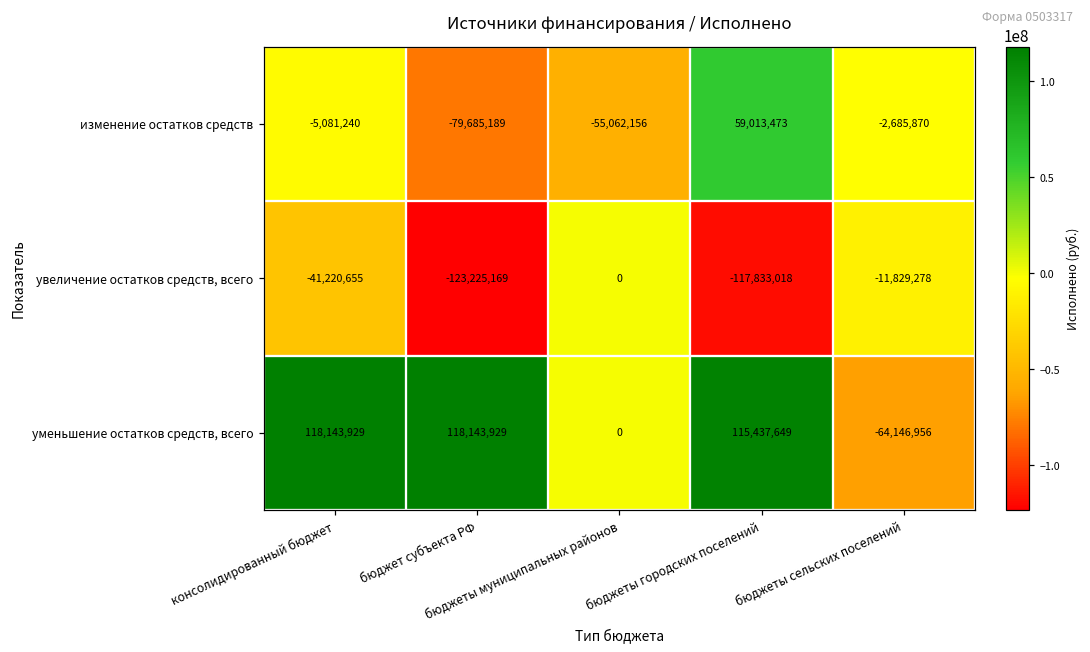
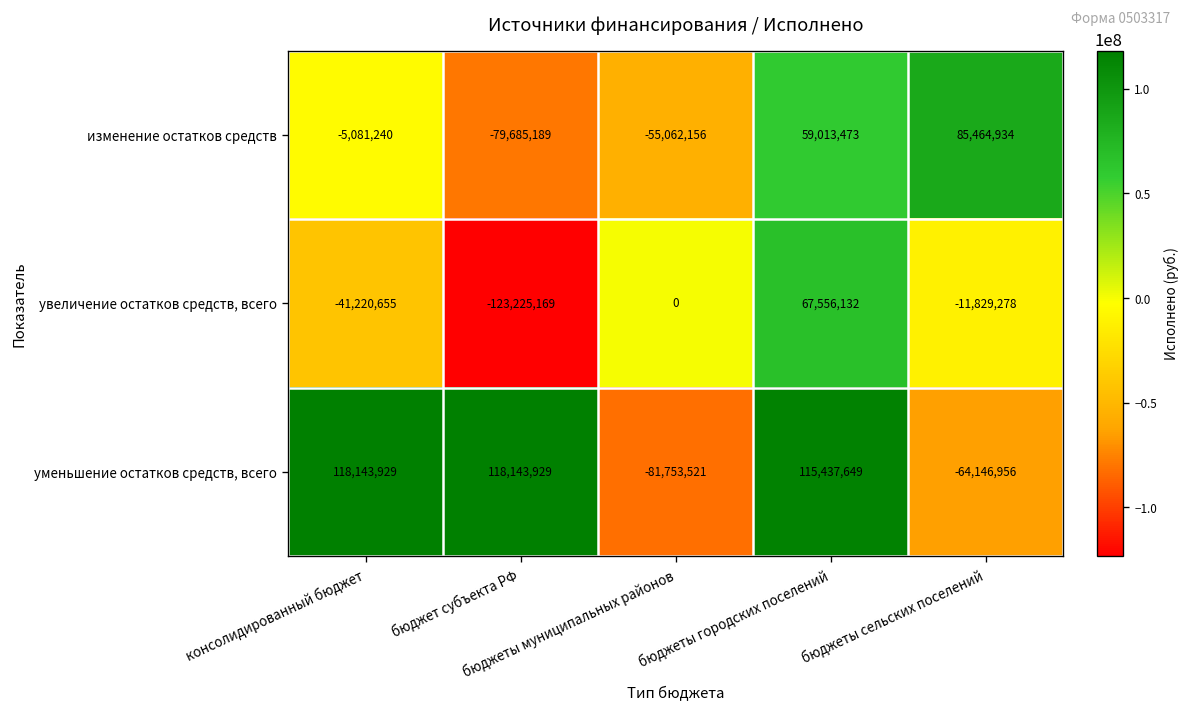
изменение остатков средств, бюджеты сельских поселений: -2,685,870 -> 85,464,934
увеличение остатков средств, всего, бюджеты городских поселений: -117,833,018 -> 67,556,132
уменьшение остатков средств, всего, бюджеты муниципальных районов: 0 -> -81,753,521
